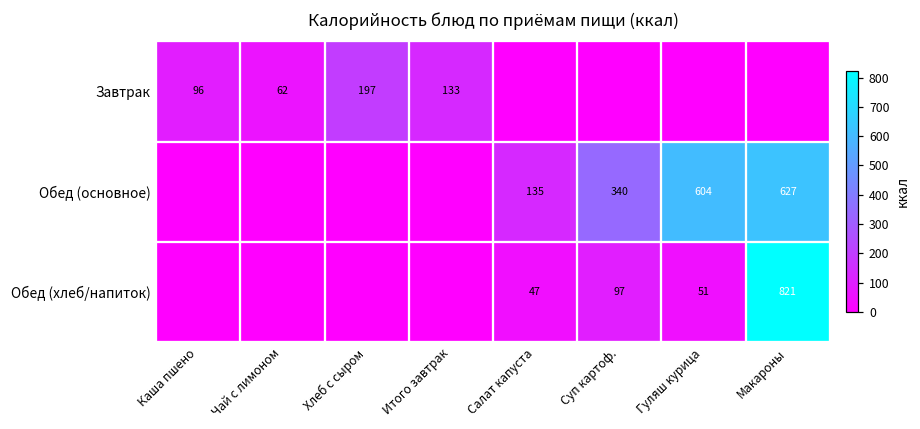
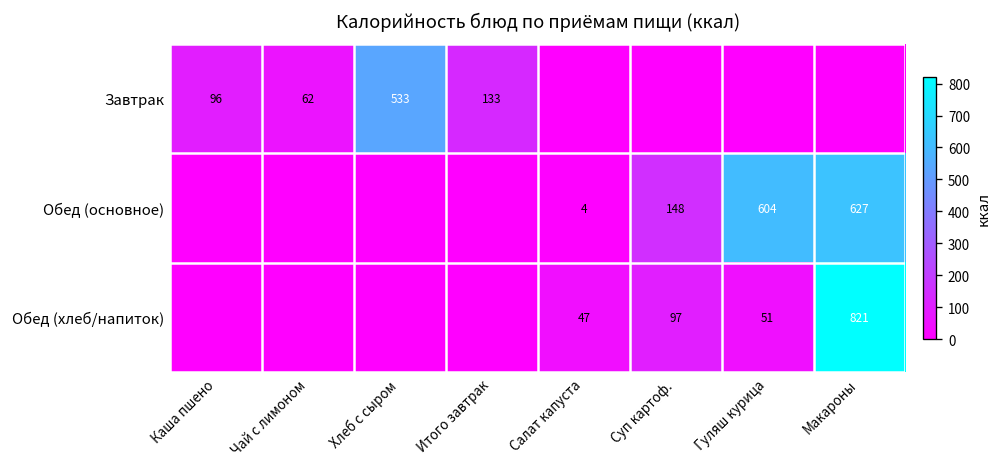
Завтрак, Хлеб с сыром: 197 -> 533
Обед (основное), Салат капуста: 135 -> 4
Обед (основное), Суп картоф.: 340 -> 148
